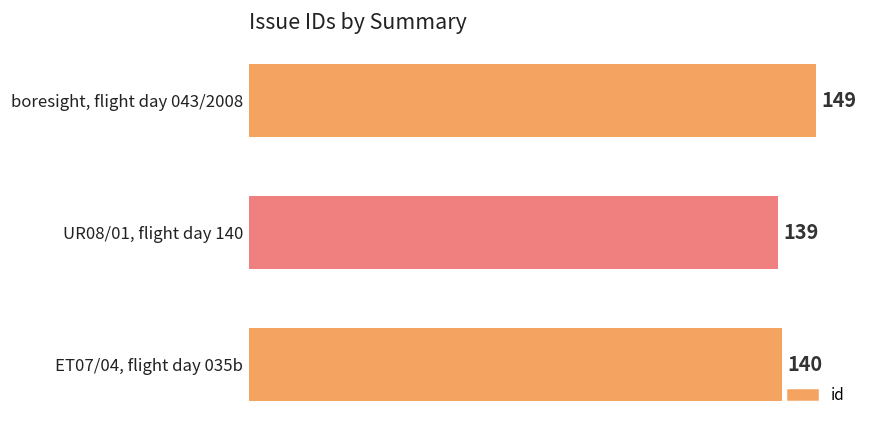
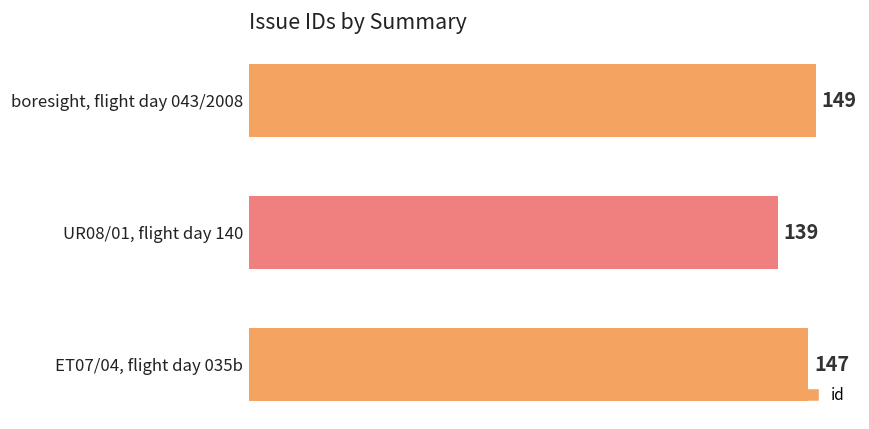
ET07/04, flight day 035b: 140 -> 147
